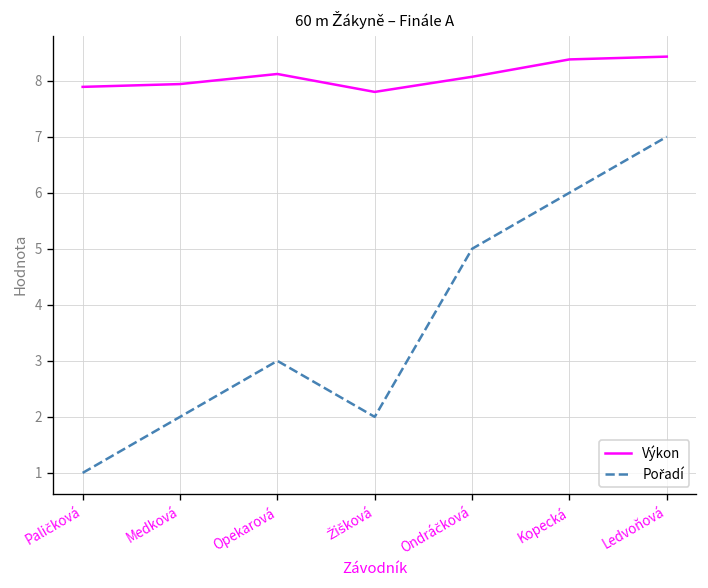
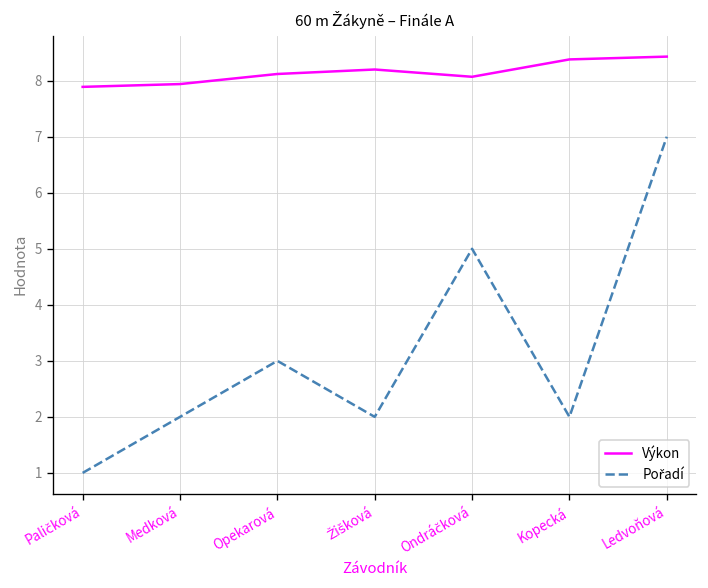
Výkon, Žišková: 7.8 -> 8.2
Pořadí, Kopecká: 6 -> 2
